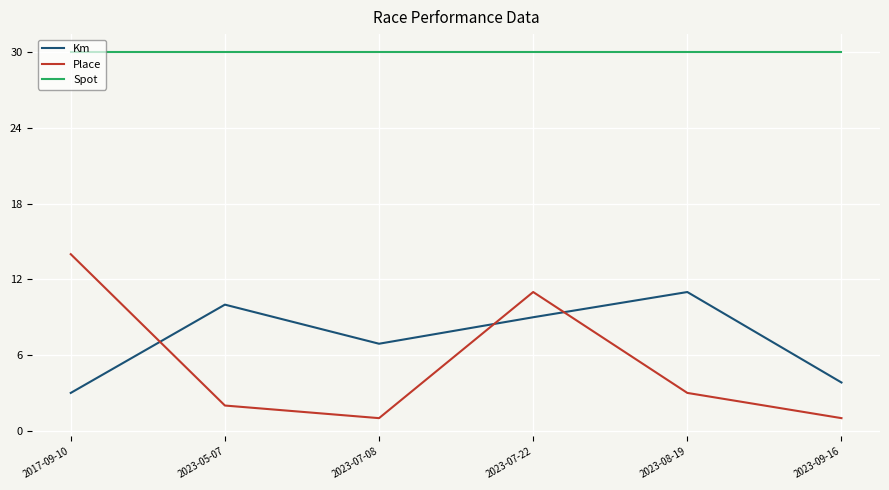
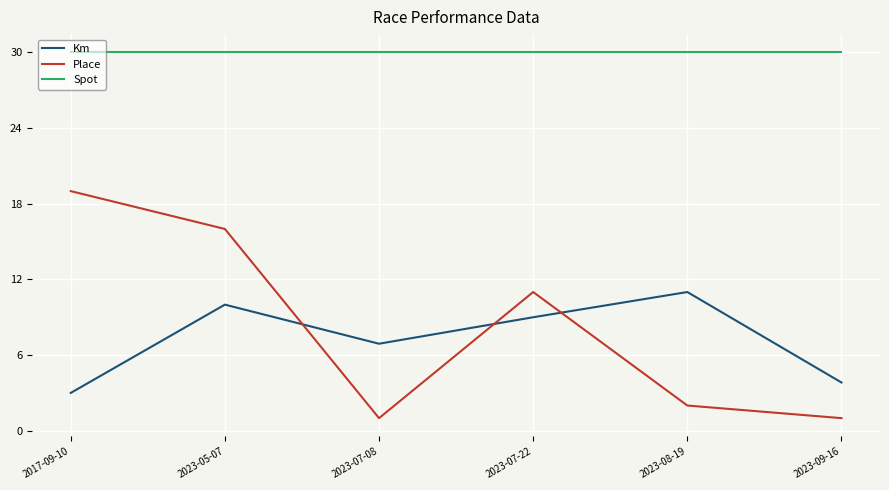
Place, 2017-09-10: 14 -> 19
Place, 2023-05-07: 2 -> 16
Place, 2023-08-19: 3 -> 2
